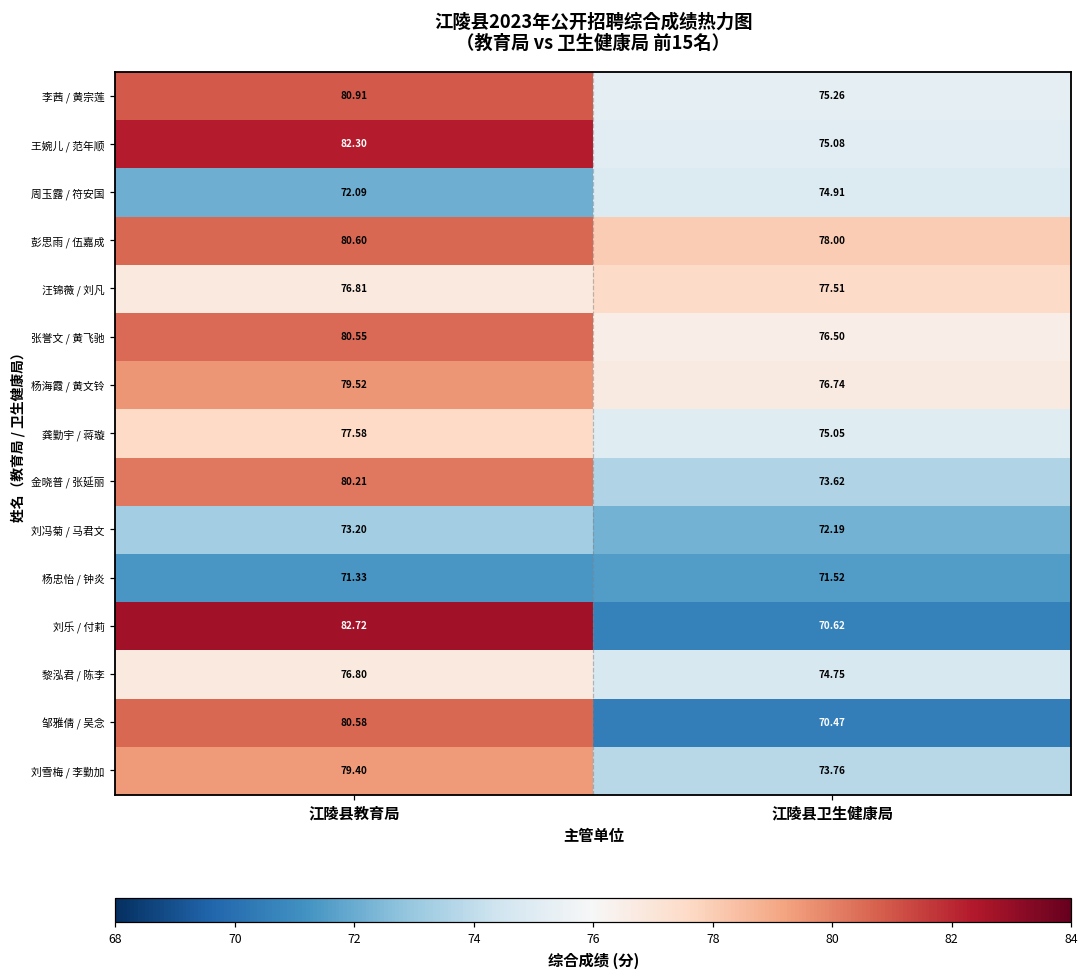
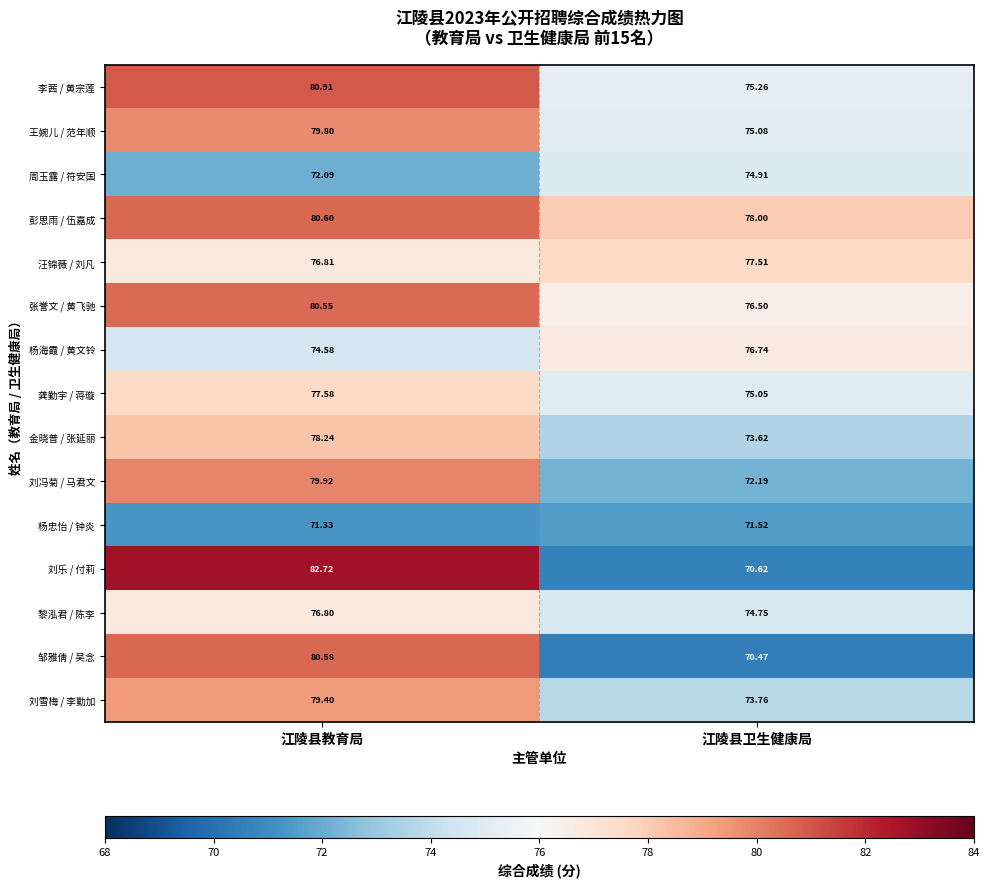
王婉儿 / 范年顺, 江陵县教育局: 82.30 -> 79.80
杨海霞 / 黄文铃, 江陵县教育局: 79.52 -> 74.58
金晓普 / 张延丽, 江陵县教育局: 80.21 -> 78.24
刘冯菊 / 马君文, 江陵县教育局: 73.20 -> 79.92
